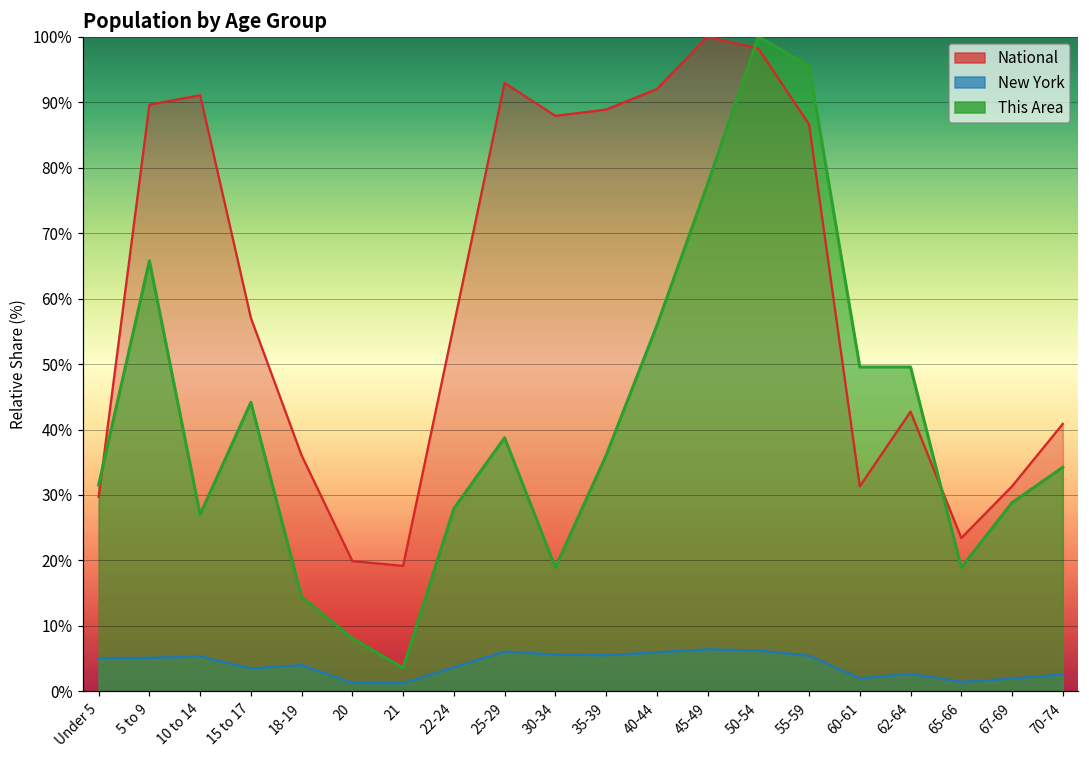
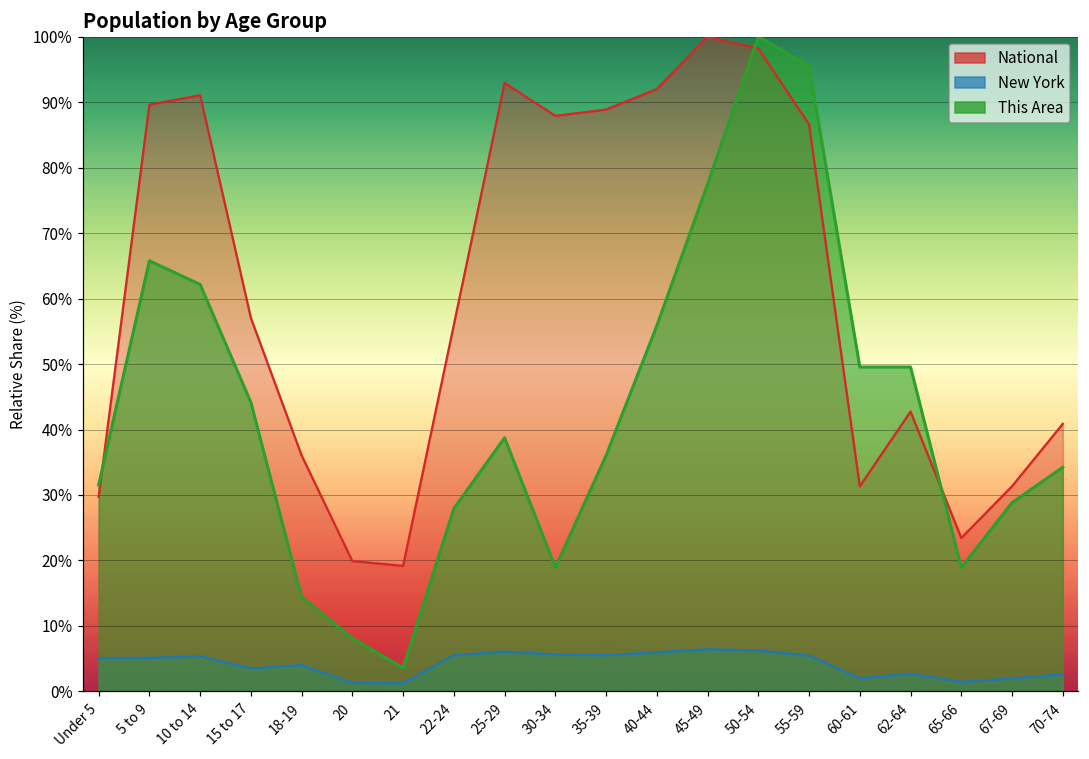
This Area, 10 to 14: 27% -> 62%
New York, 22-24: 4% -> 6%
